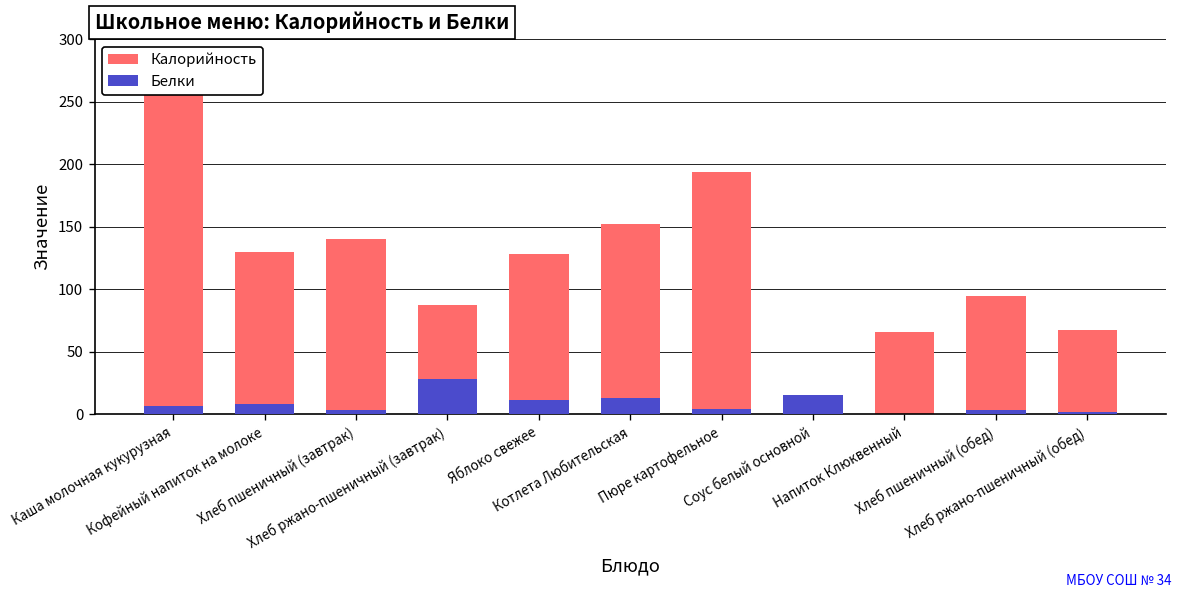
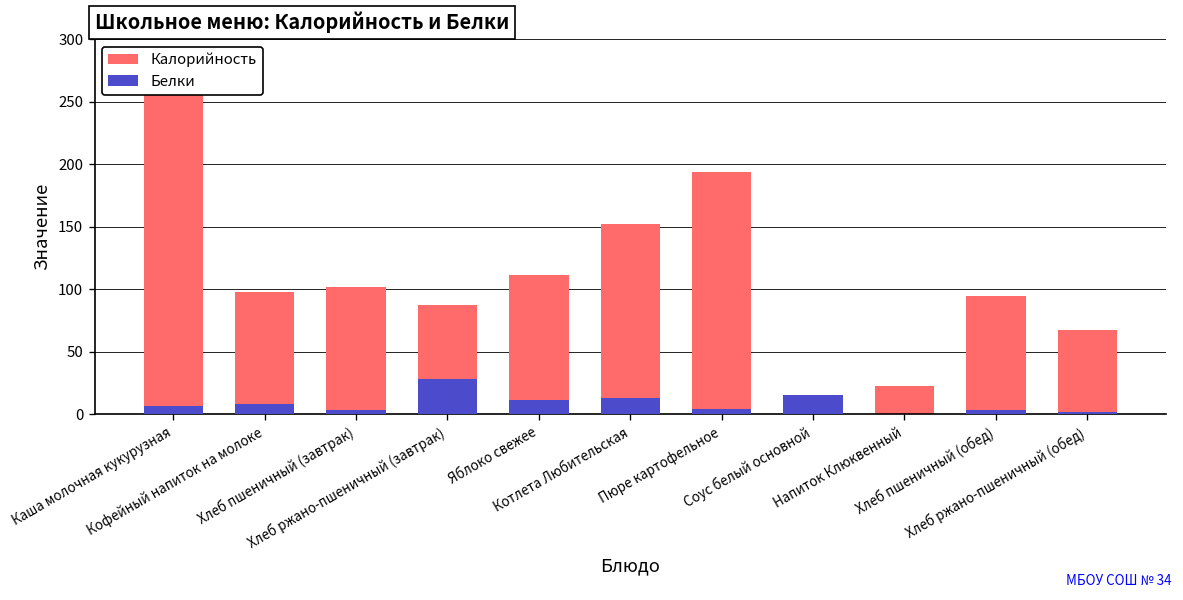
Калорийность, Кофейный напиток на молоке: 130 -> 98
Калорийность, Хлеб пшеничный (завтрак): 140 -> 102
Калорийность, Яблоко свежее: 128 -> 111
Калорийность, Напиток Клюквенный: 66 -> 22
